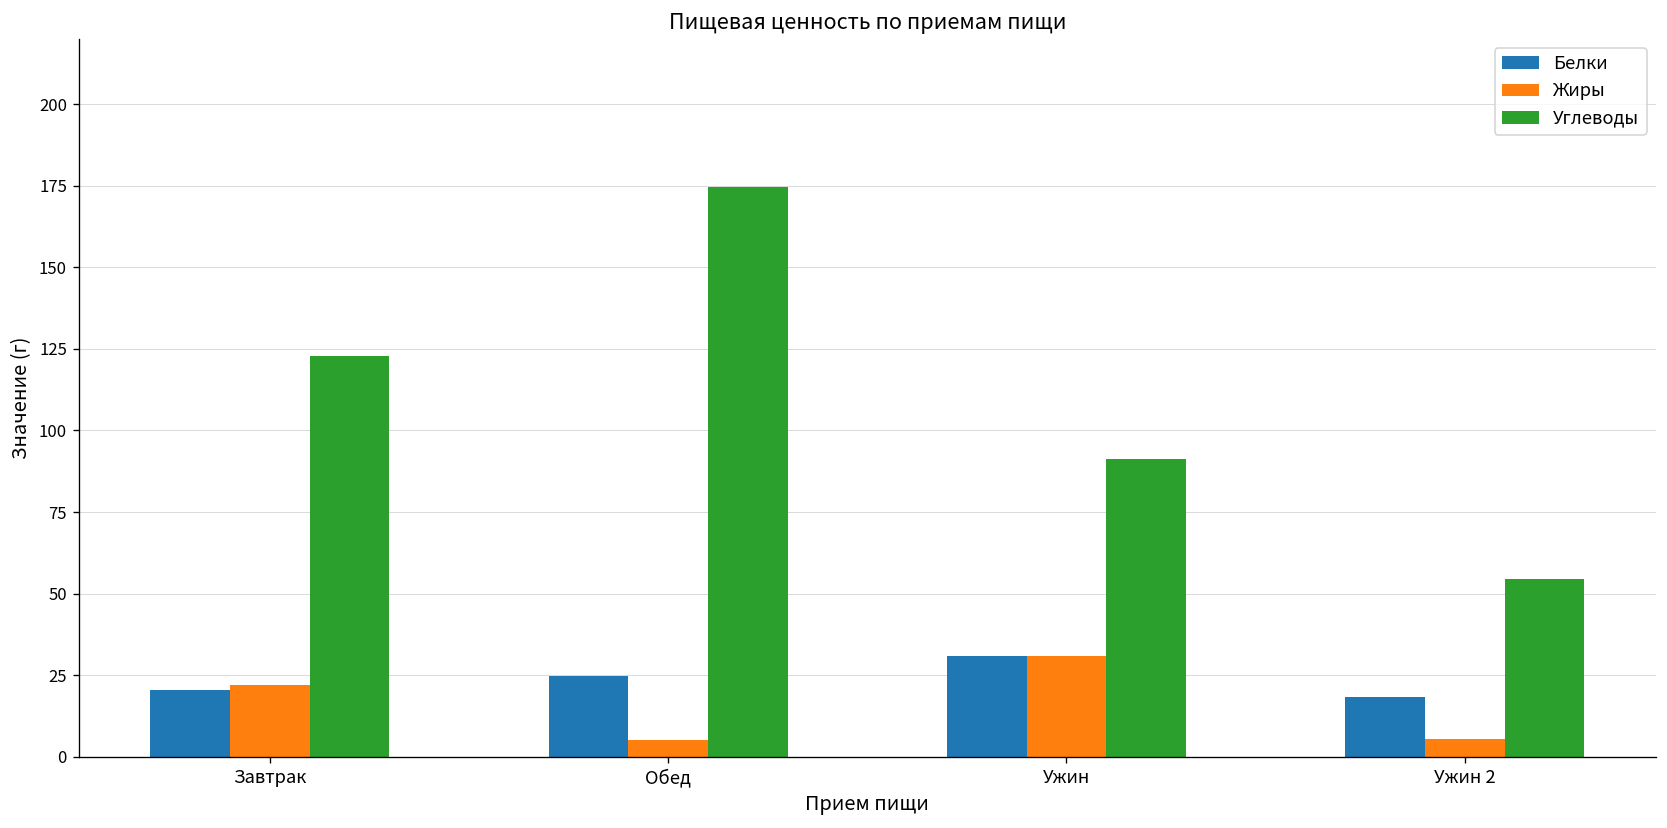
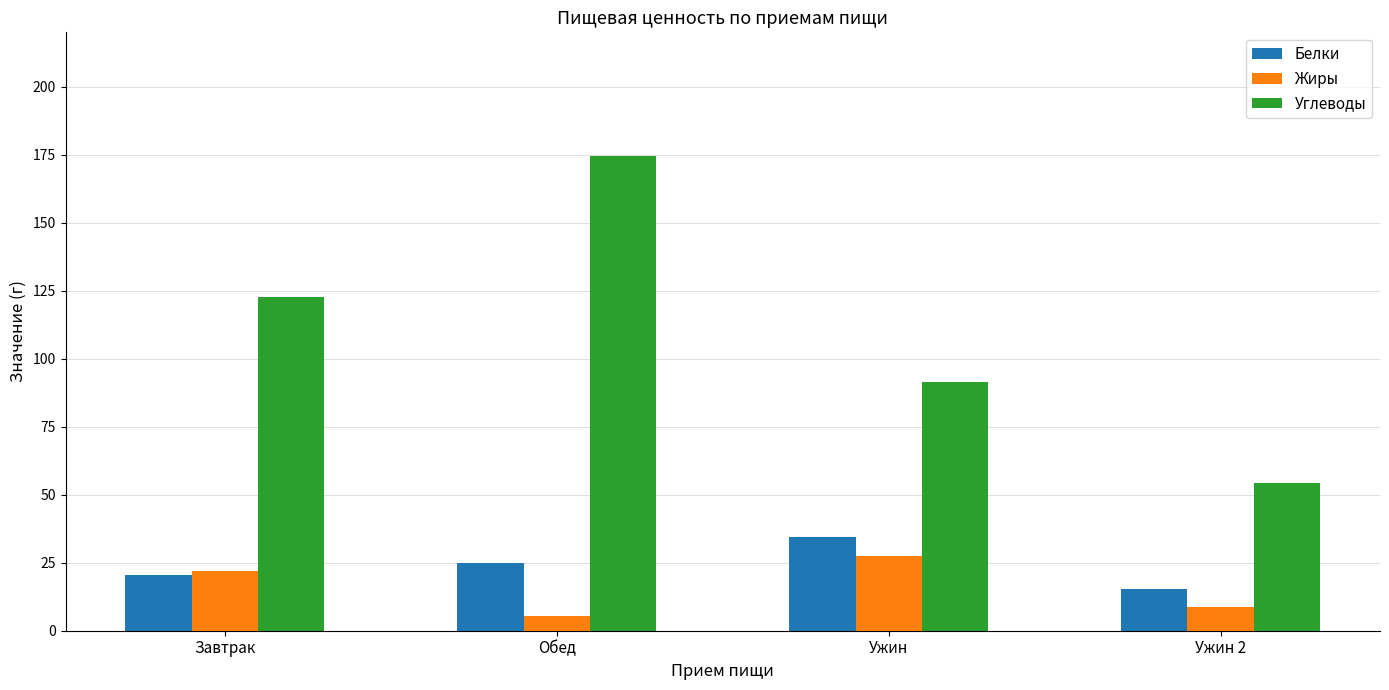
Белки, Ужин: 31 -> 34
Жиры, Ужин: 31 -> 27
Белки, Ужин 2: 18 -> 15
Жиры, Ужин 2: 5 -> 9
